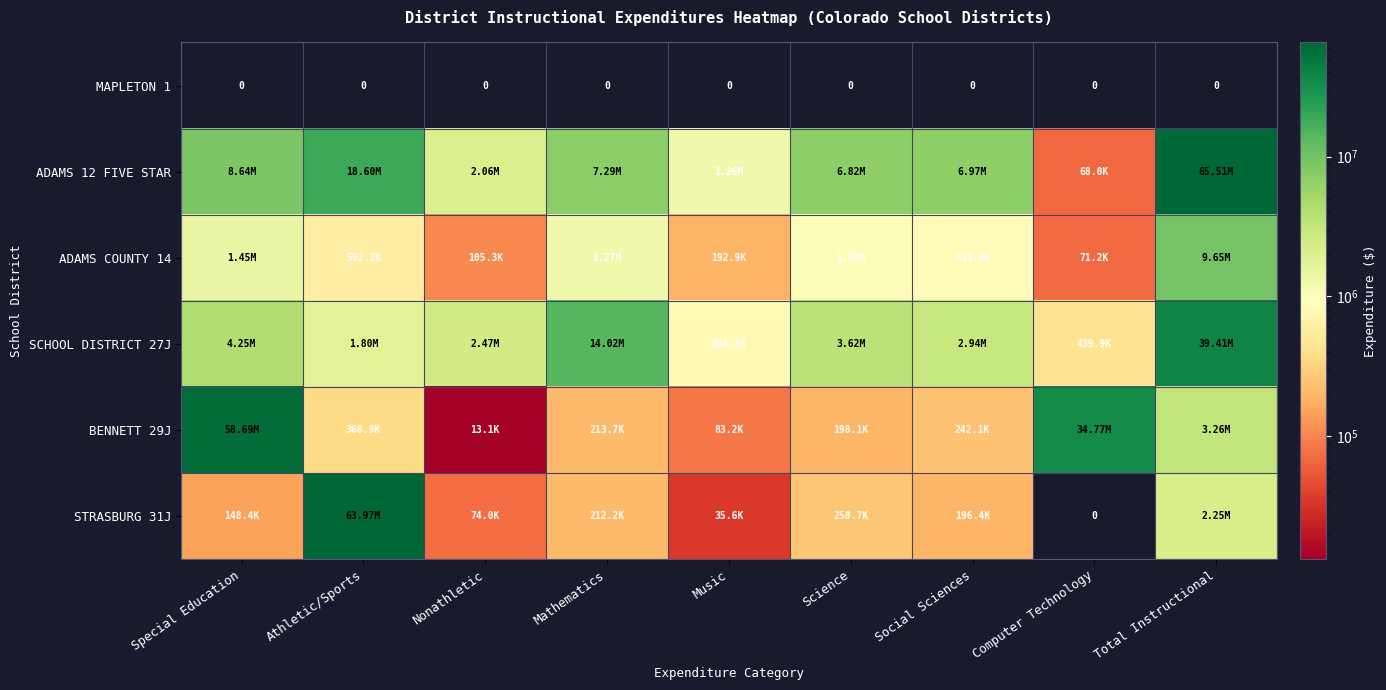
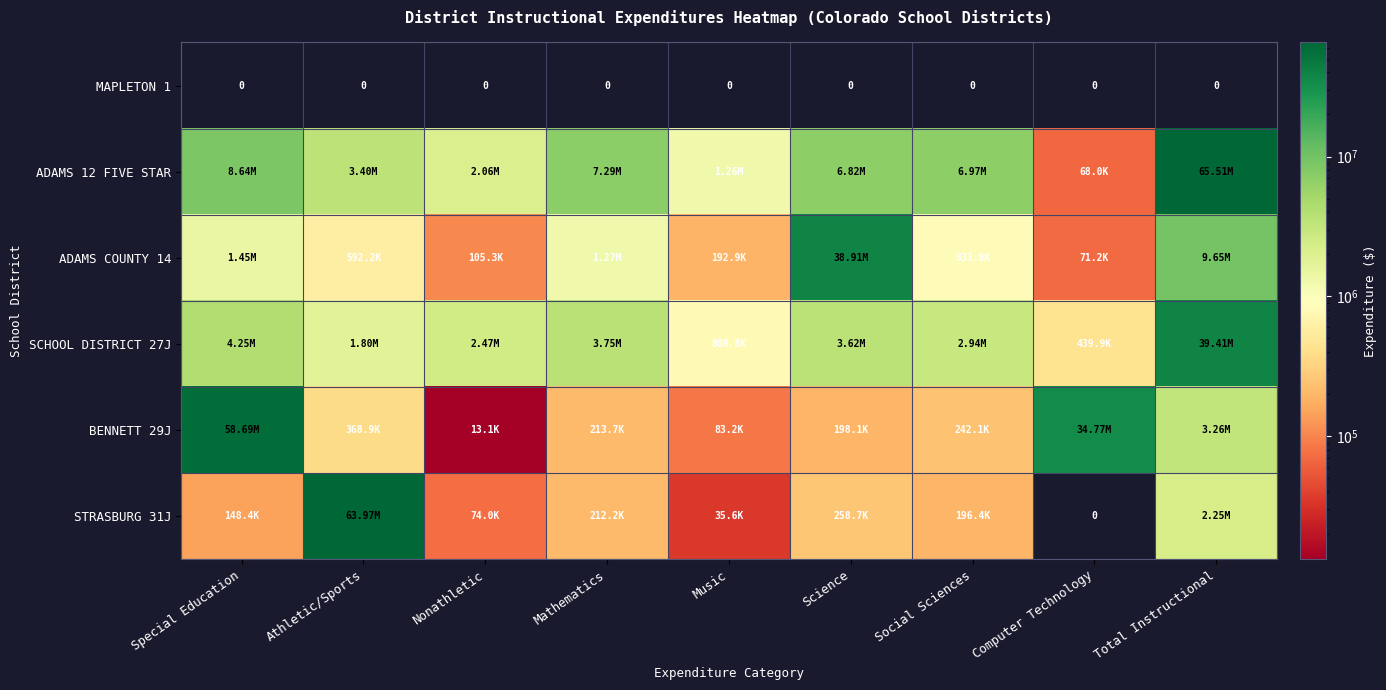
ADAMS 12 FIVE STAR, Athletic/Sports: 18.60M -> 3.40M
ADAMS COUNTY 14, Science: 1.00M -> 38.91M
SCHOOL DISTRICT 27J, Mathematics: 14.02M -> 3.75M
